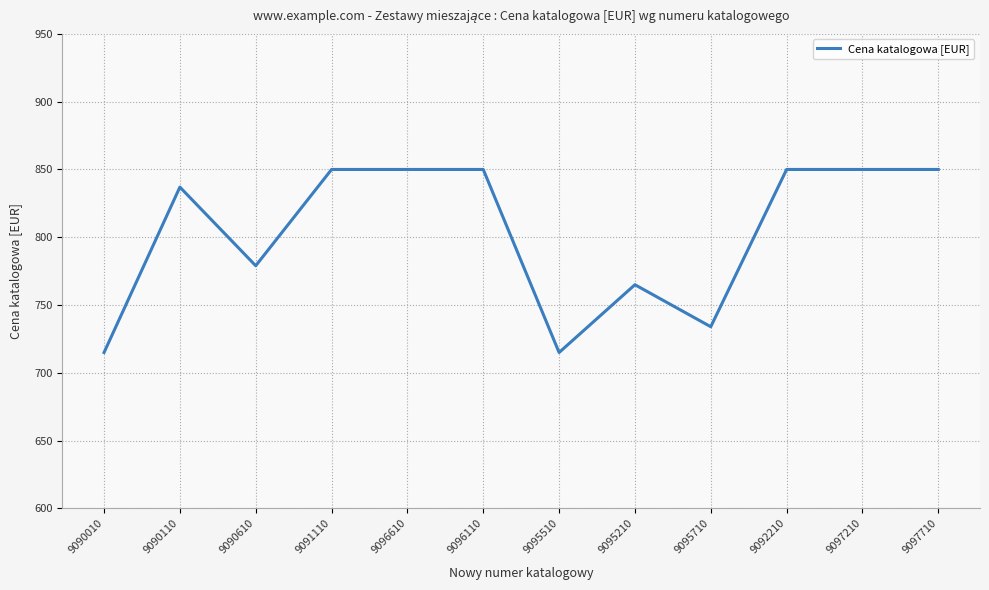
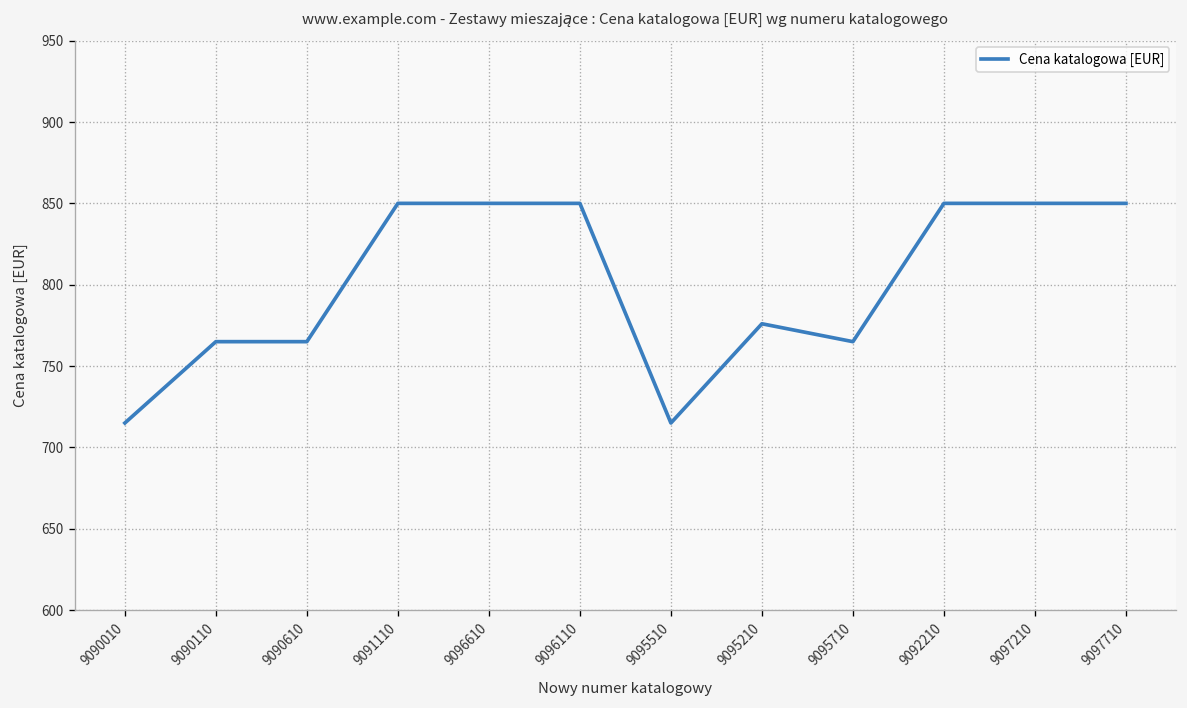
9090110: 837 -> 765
9090610: 779 -> 765
9095210: 765 -> 776
9095710: 734 -> 765
